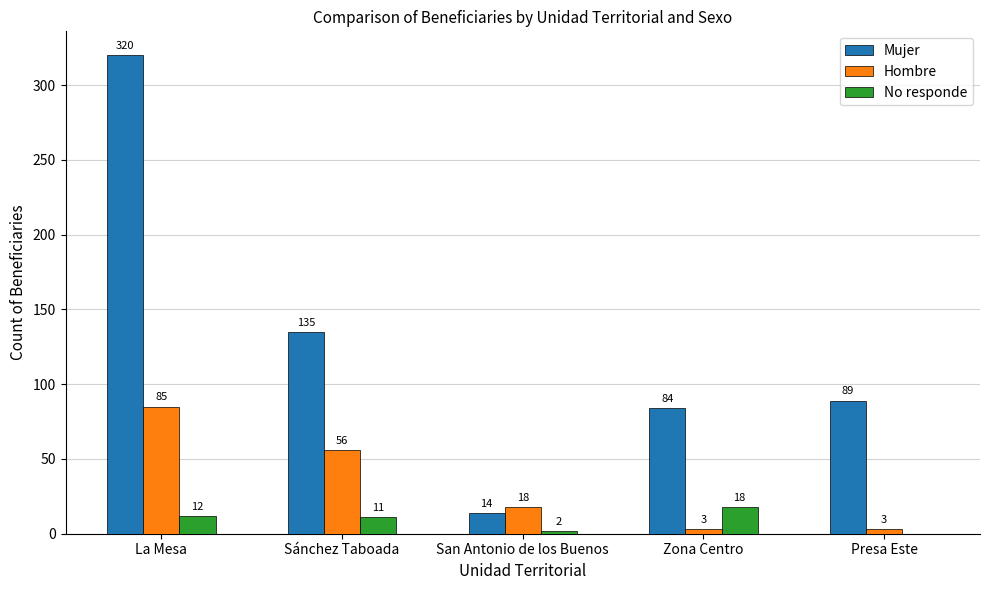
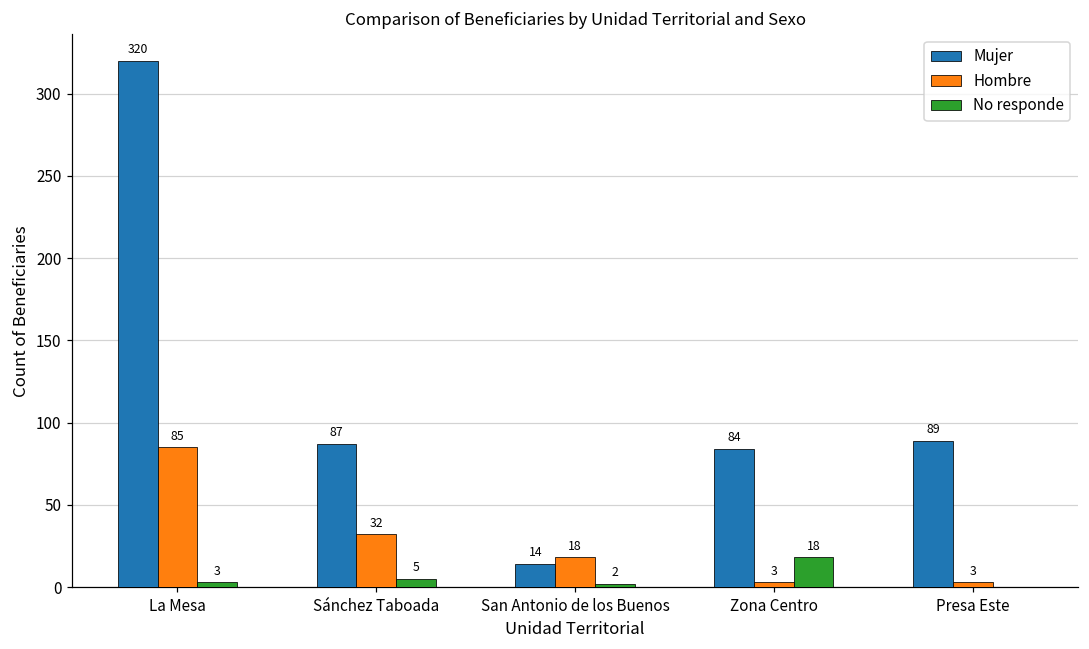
No responde, La Mesa: 12 -> 3
Mujer, Sánchez Taboada: 135 -> 87
Hombre, Sánchez Taboada: 56 -> 32
No responde, Sánchez Taboada: 11 -> 5
